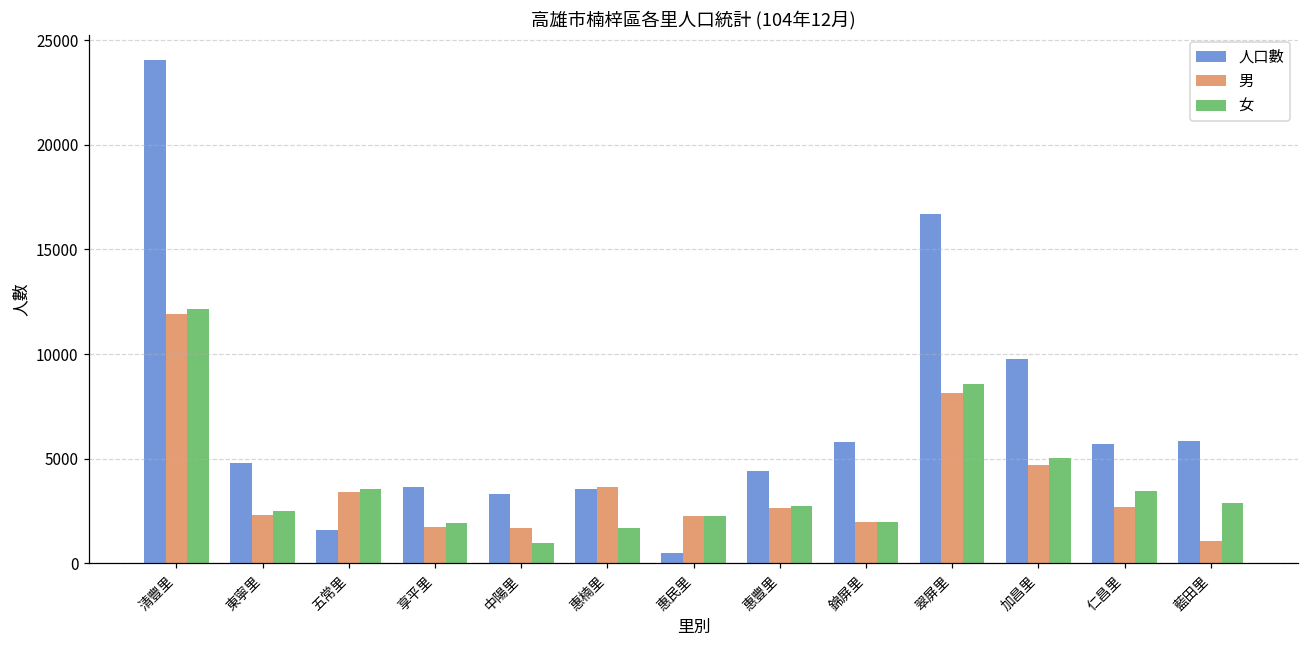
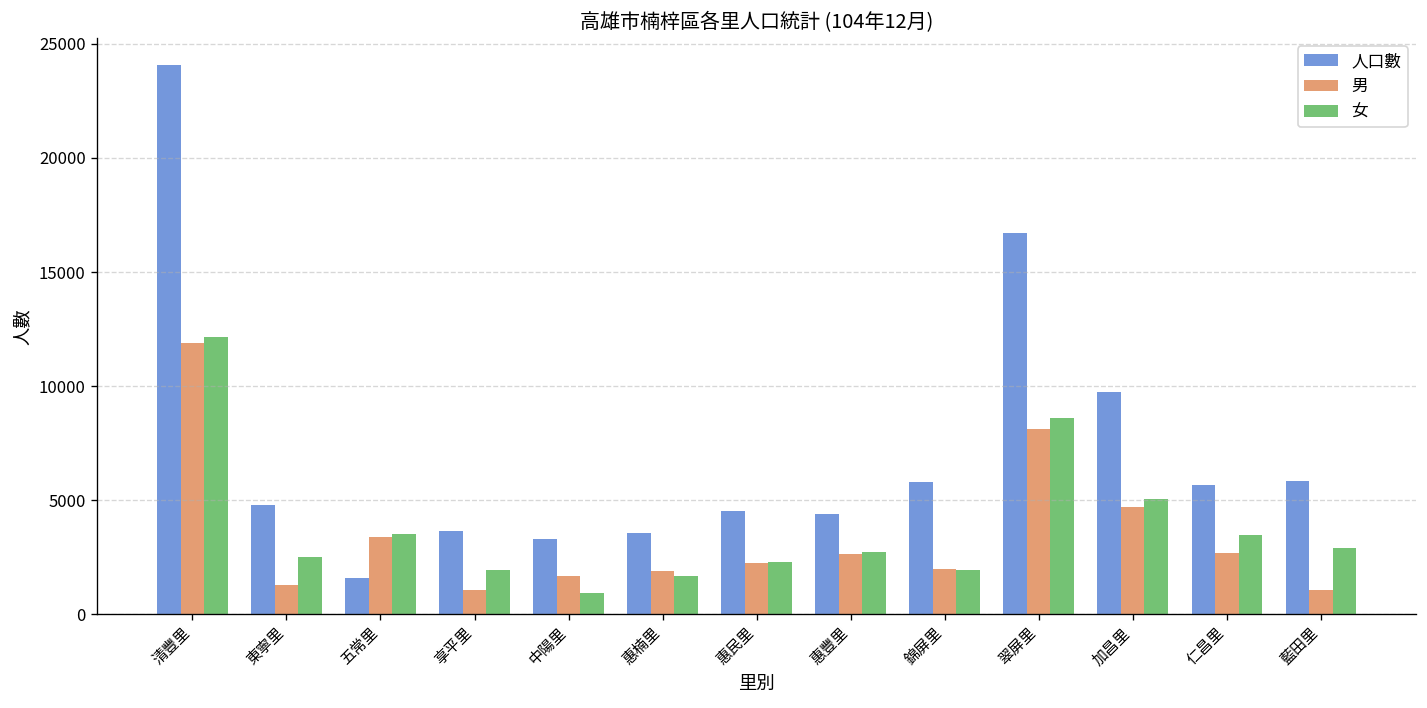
男, 東寧里: 2300 -> 1300
男, 享平里: 1700 -> 1100
男, 惠楠里: 3600 -> 1900
人口數, 惠民里: 500 -> 4500
